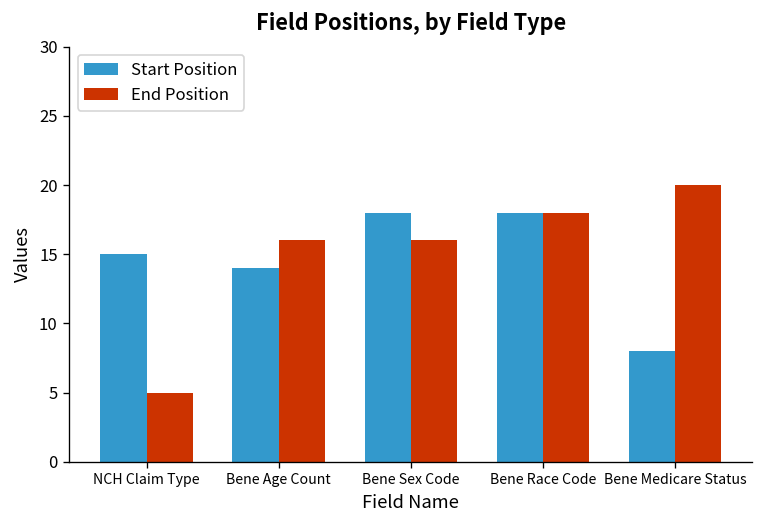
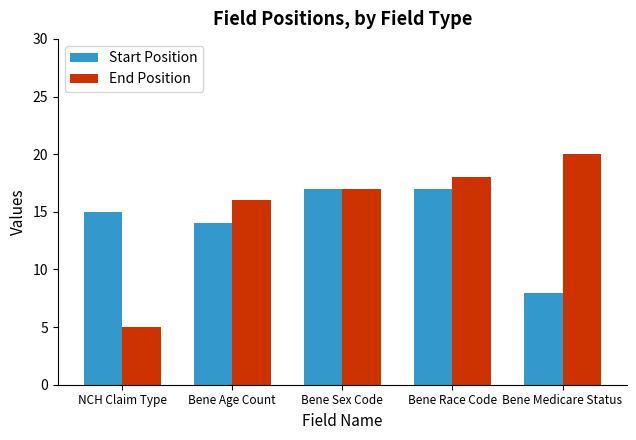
Start Position, Bene Sex Code: 18 -> 17
End Position, Bene Sex Code: 16 -> 17
Start Position, Bene Race Code: 18 -> 17
